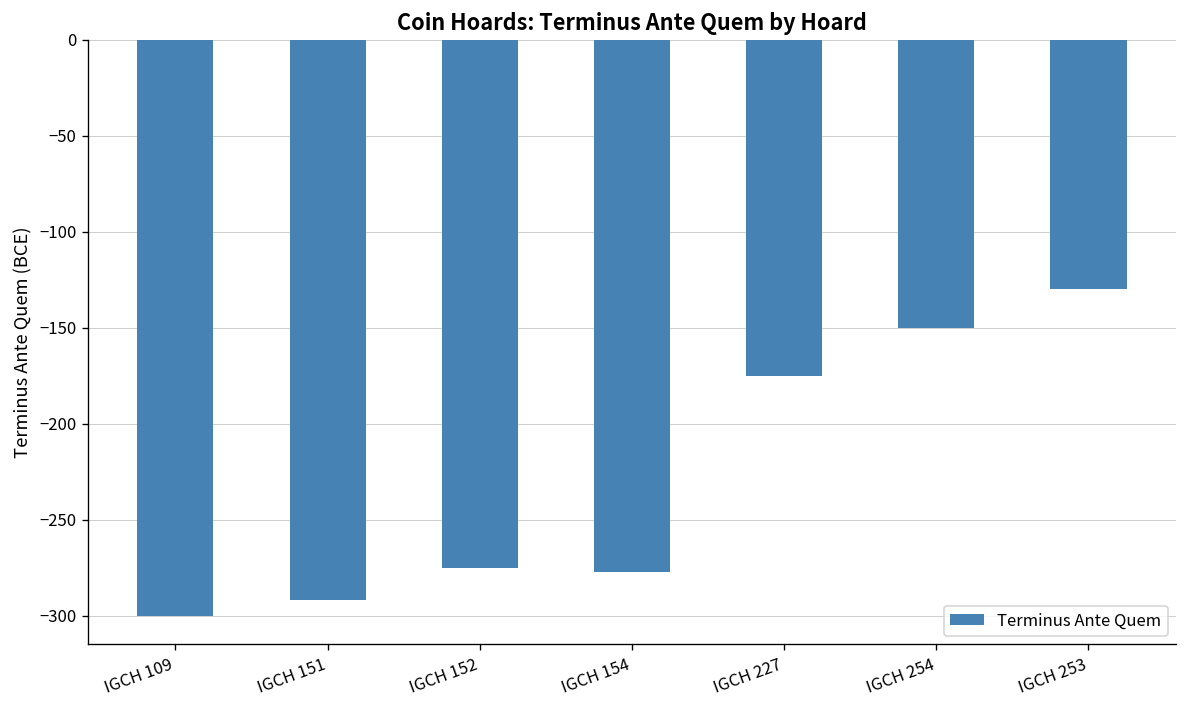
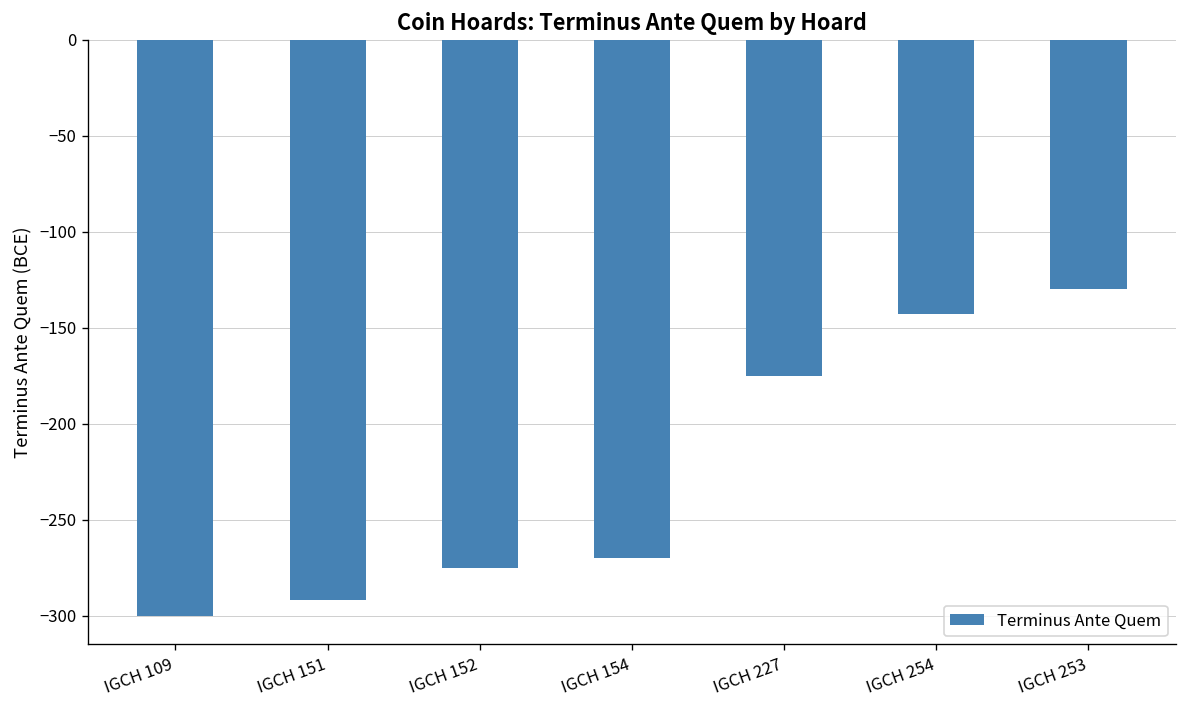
IGCH 154: -277 -> -270
IGCH 254: -150 -> -143
